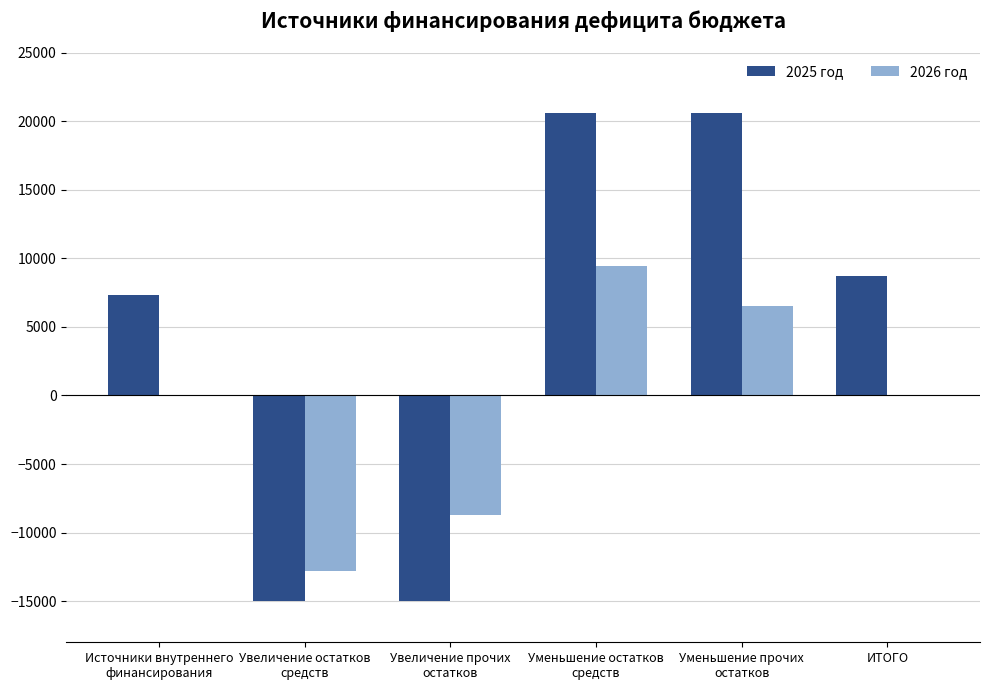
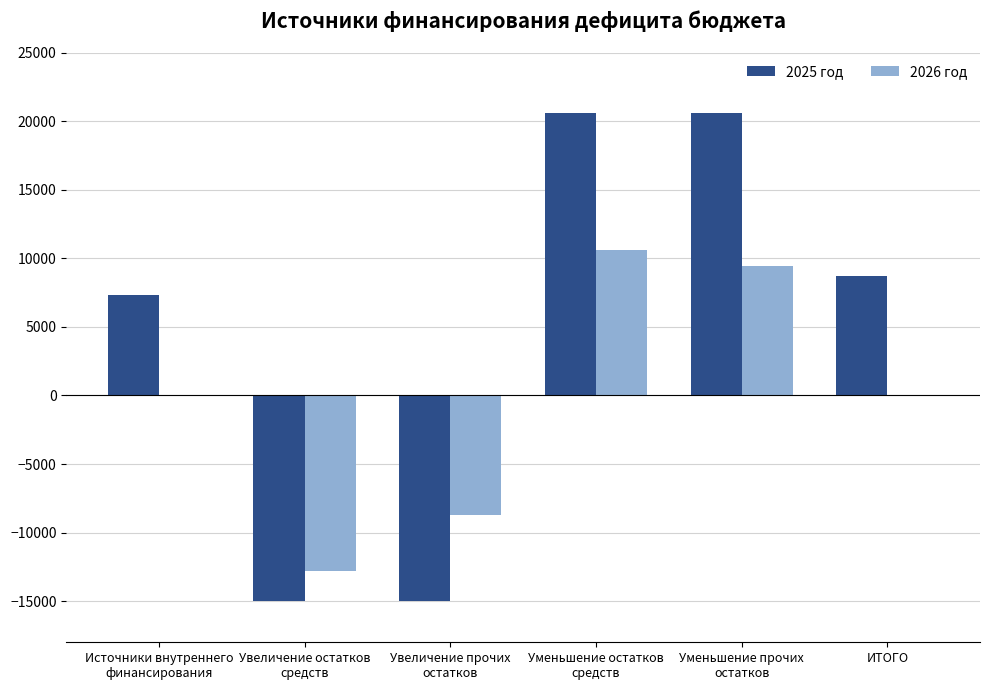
2026 год, Уменьшение остатков средств: 9400 -> 10600
2026 год, Уменьшение прочих остатков: 6600 -> 9400
